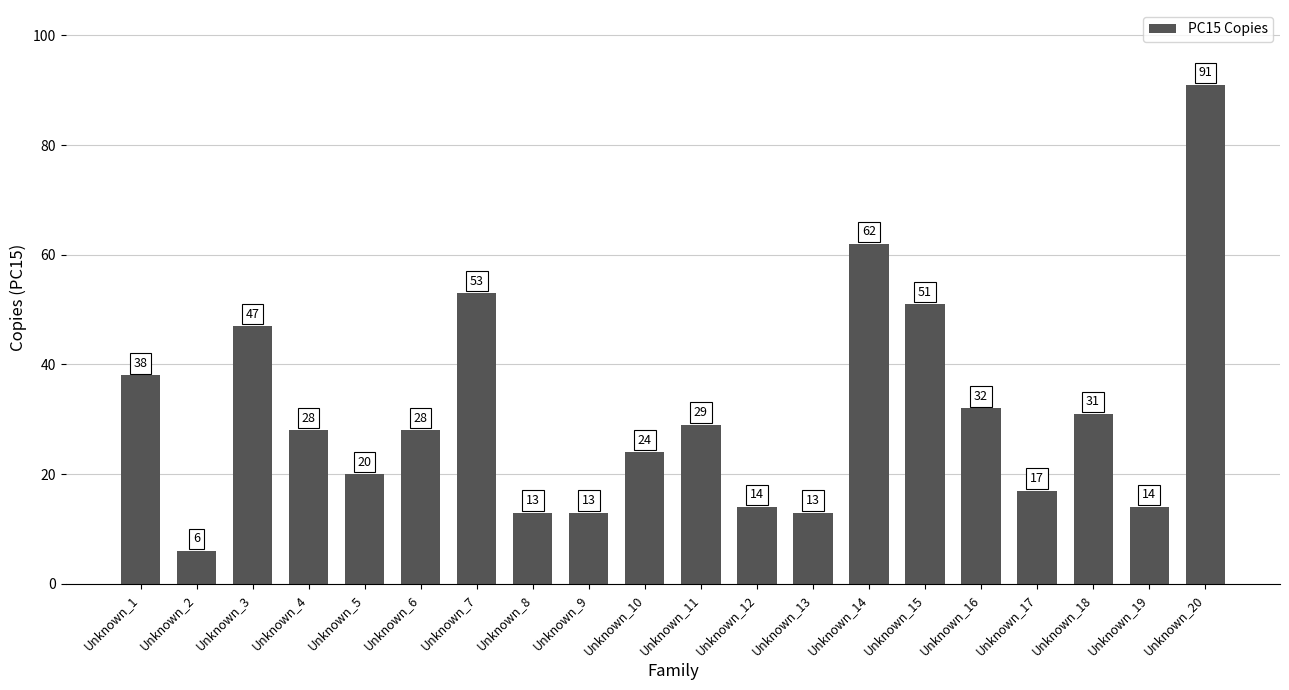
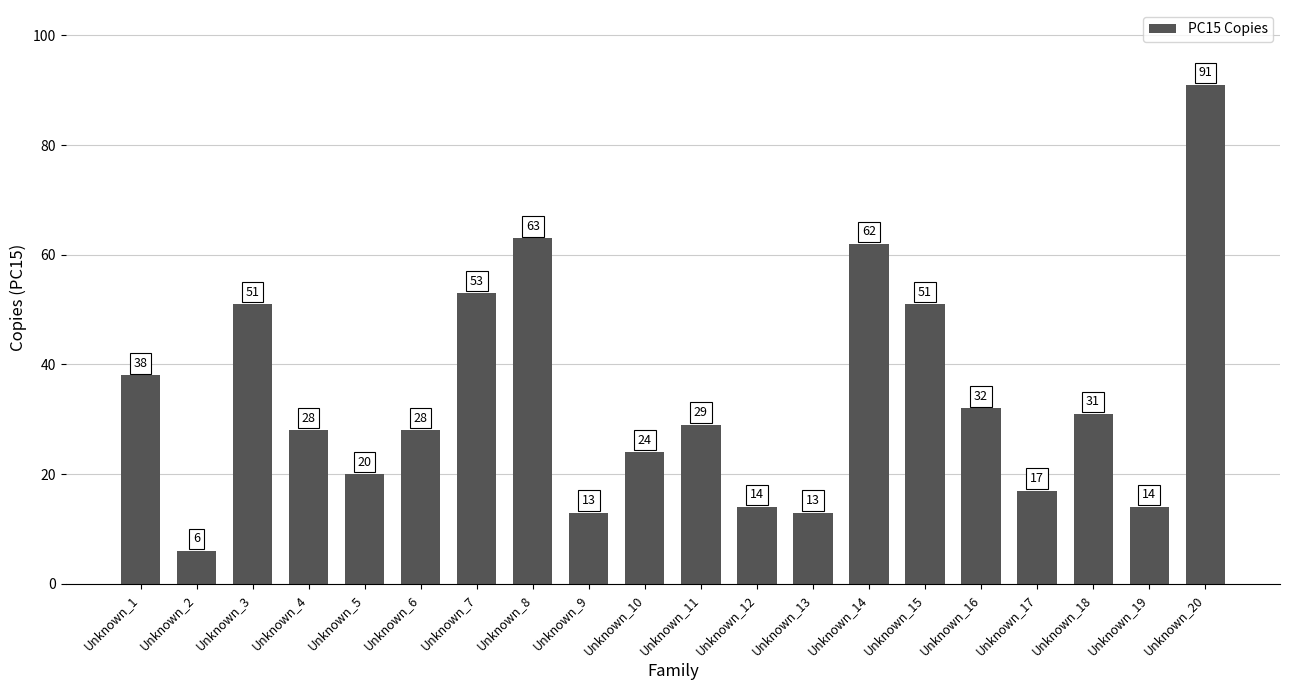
Unknown_3: 47 -> 51
Unknown_8: 13 -> 63
